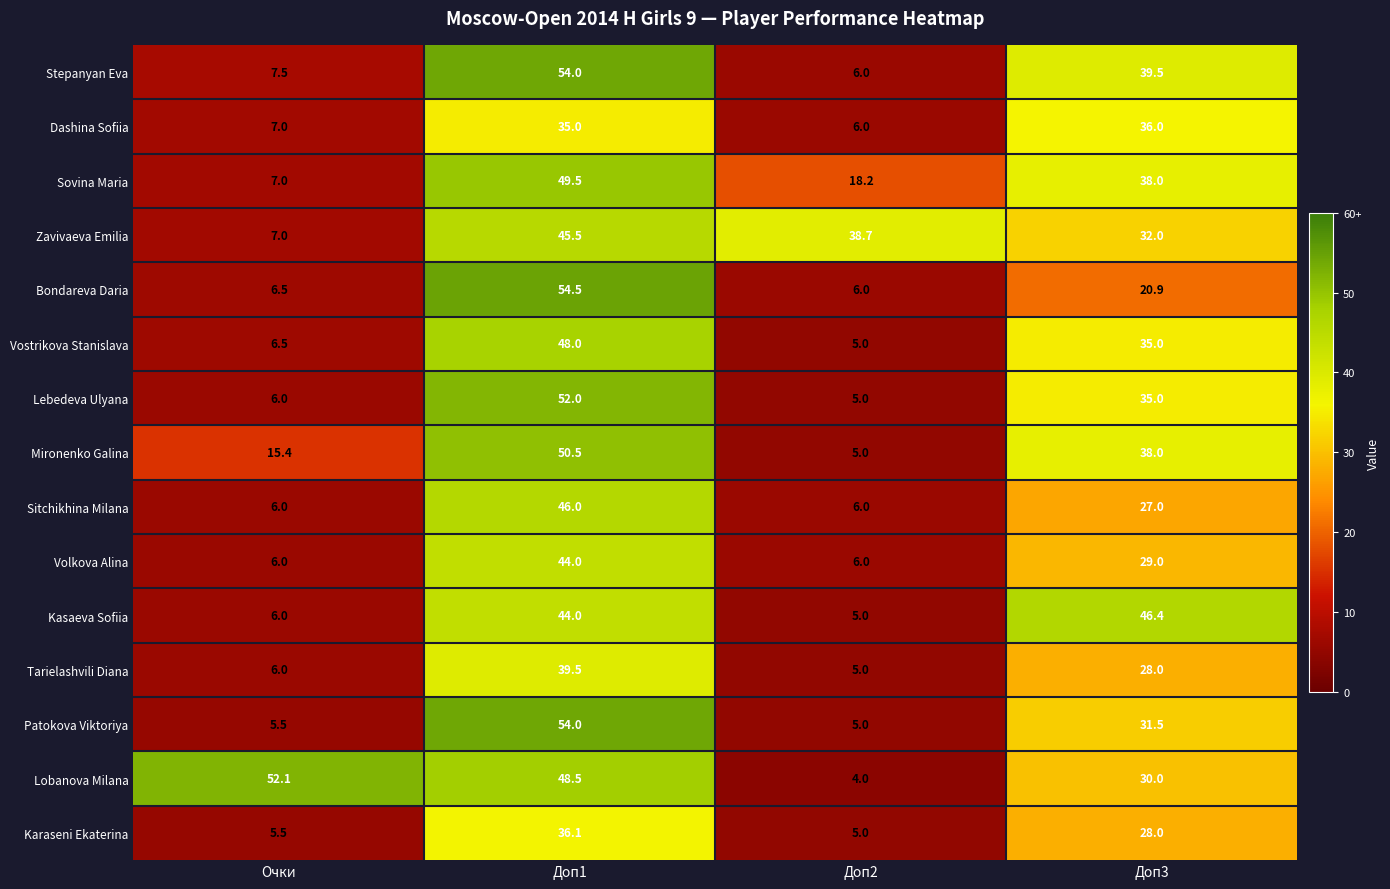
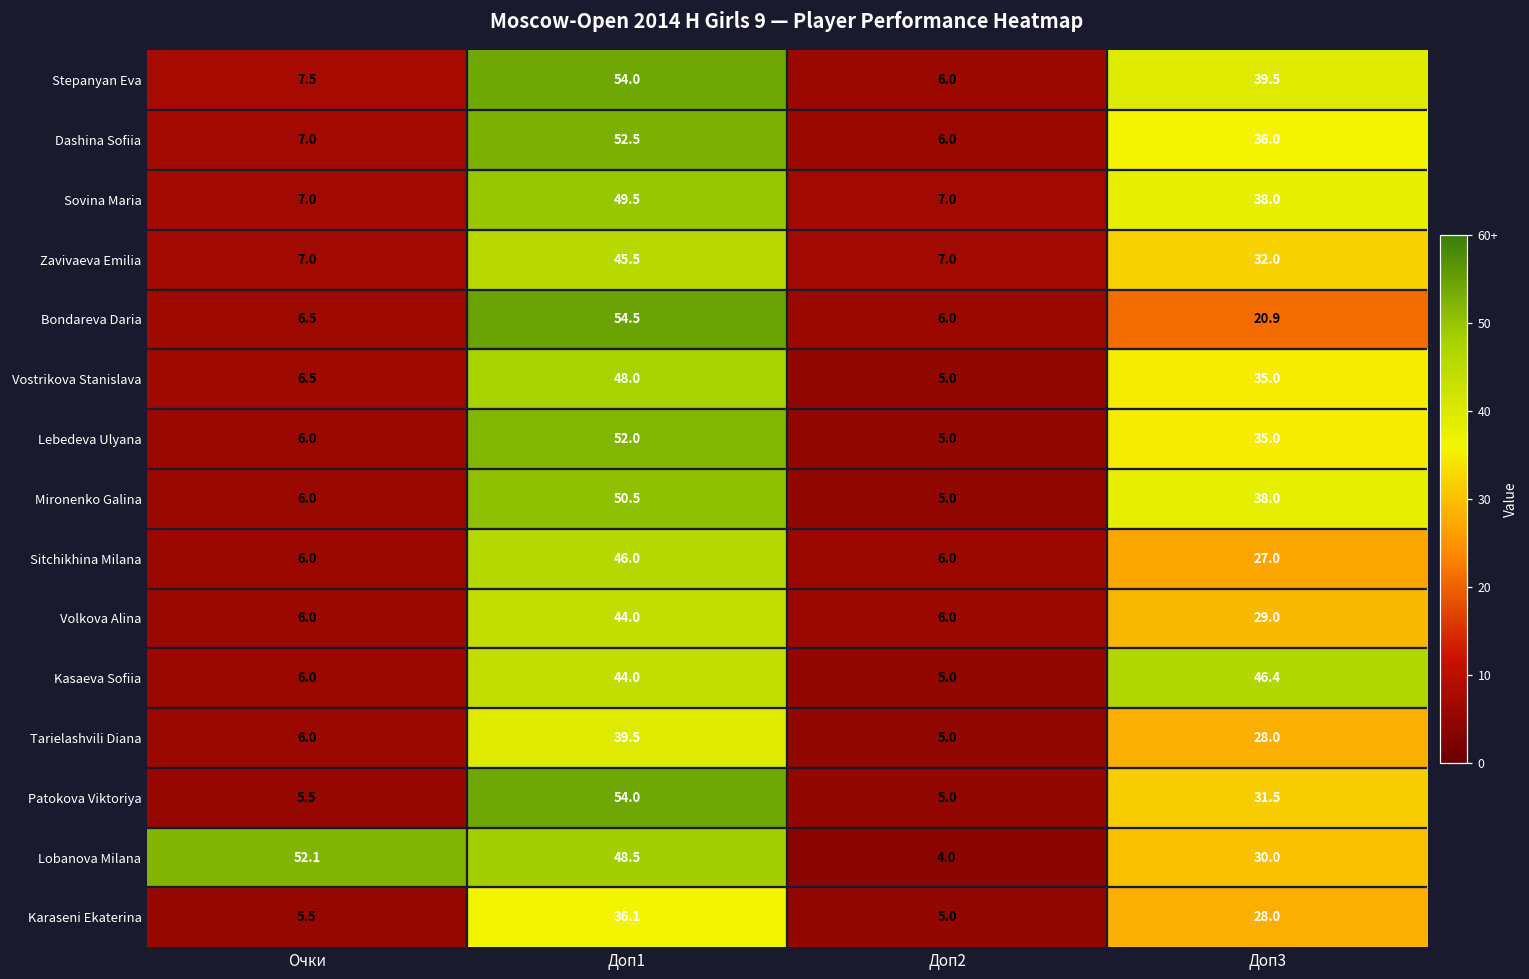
Dashina Sofiia, Доп1: 35.0 -> 52.5
Sovina Maria, Доп2: 18.2 -> 7.0
Zavivaeva Emilia, Доп2: 38.7 -> 7.0
Mironenko Galina, Очки: 15.4 -> 6.0
